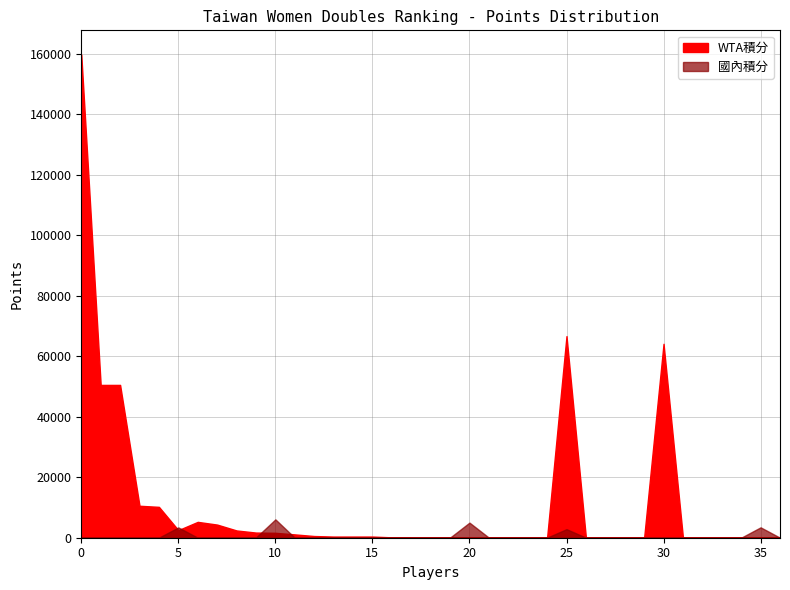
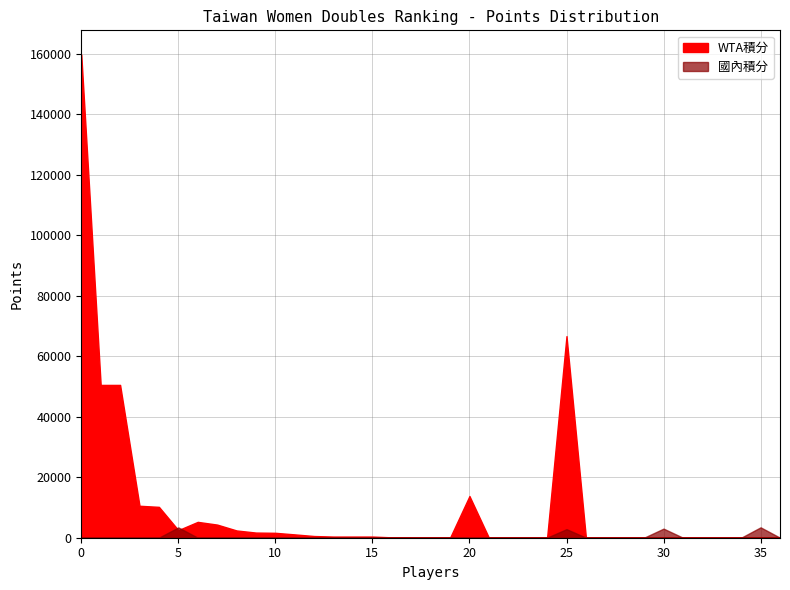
國內積分, 10: 6000 -> 0
WTA積分, 20: 0 -> 14000
國內積分, 20: 5000 -> 0
WTA積分, 30: 64000 -> 0
國內積分, 30: 0 -> 3000
